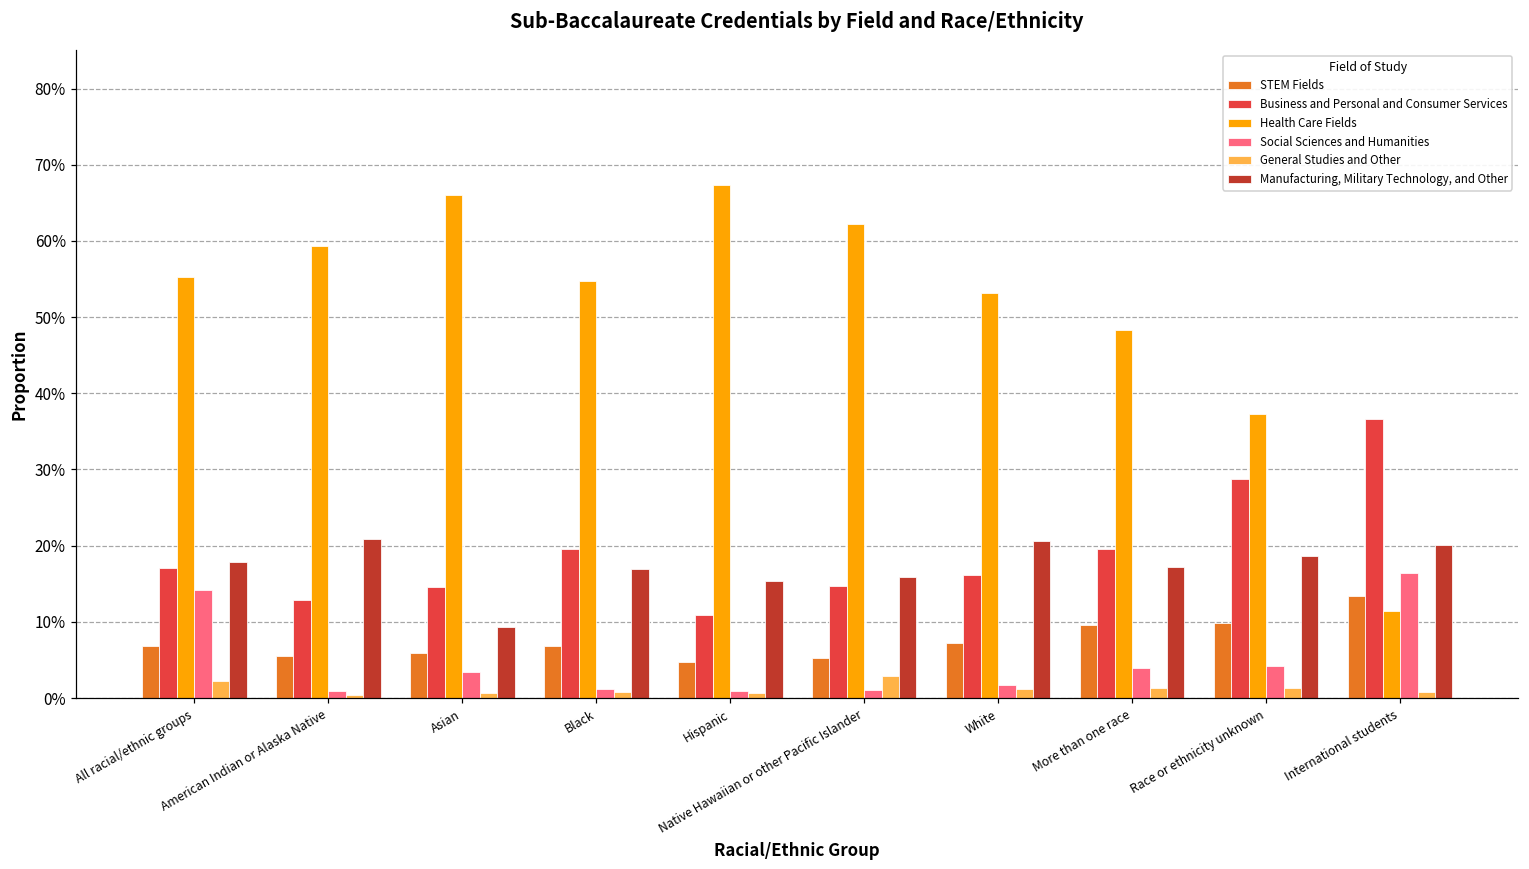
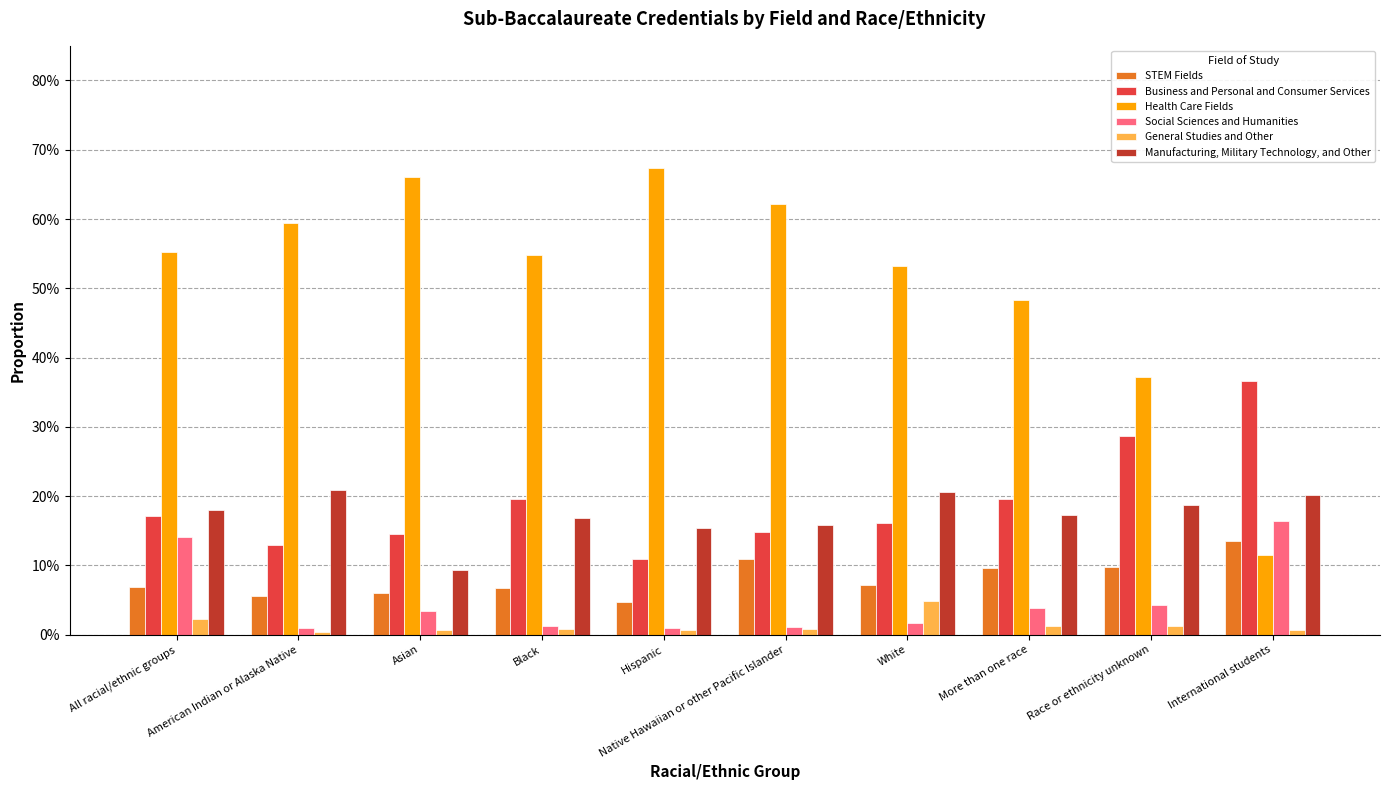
STEM Fields, Native Hawaiian or other Pacific Islander: 5% -> 11%
General Studies and Other, Native Hawaiian or other Pacific Islander: 3% -> 1%
General Studies and Other, White: 1% -> 5%
